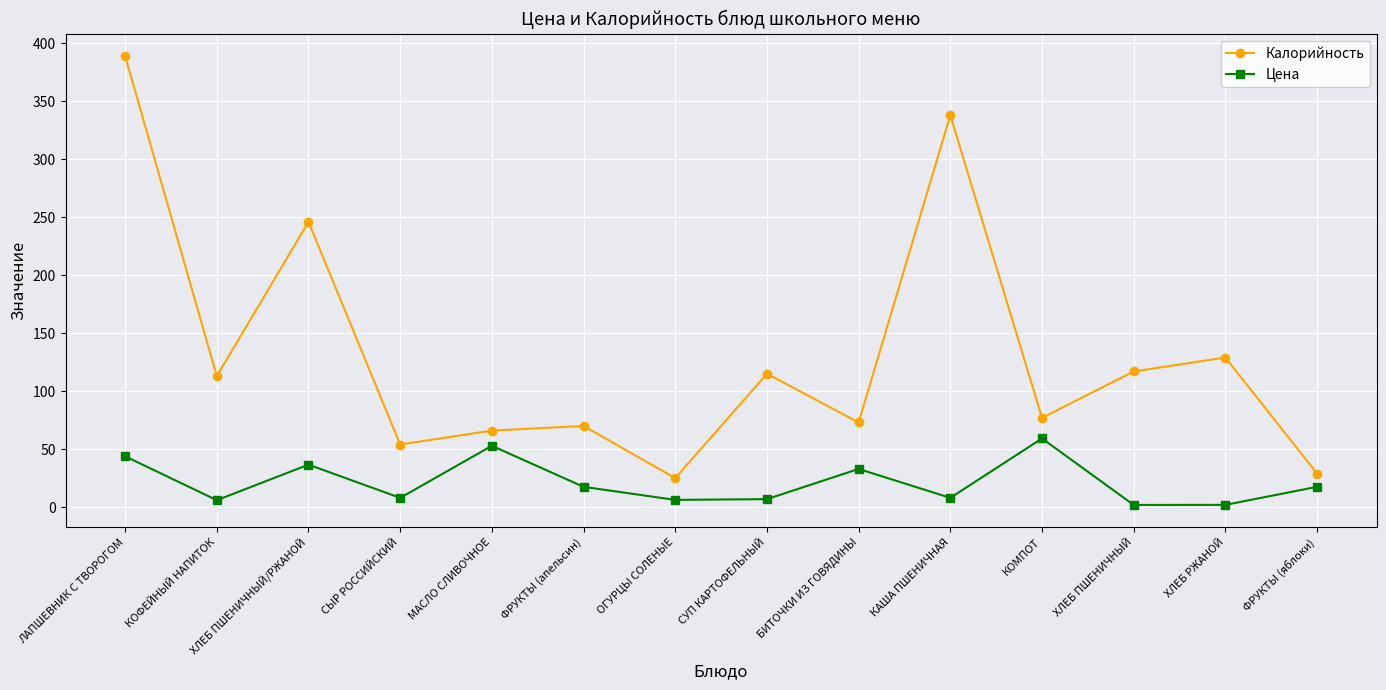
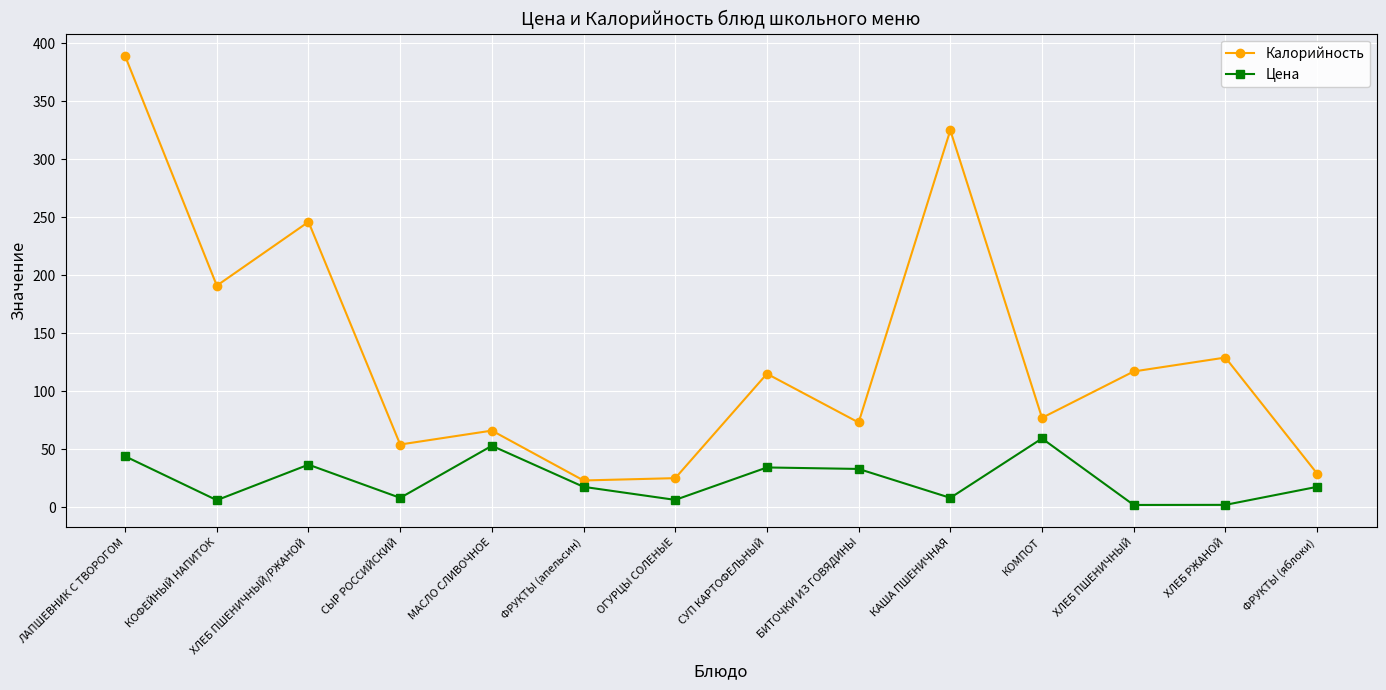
Калорийность, КОФЕЙНЫЙ НАПИТОК: 113 -> 191
Калорийность, ФРУКТЫ (апельсин): 70 -> 23
Цена, СУП КАРТОФЕЛЬНЫЙ: 7 -> 34
Калорийность, КАША ПШЕНИЧНАЯ: 338 -> 325
